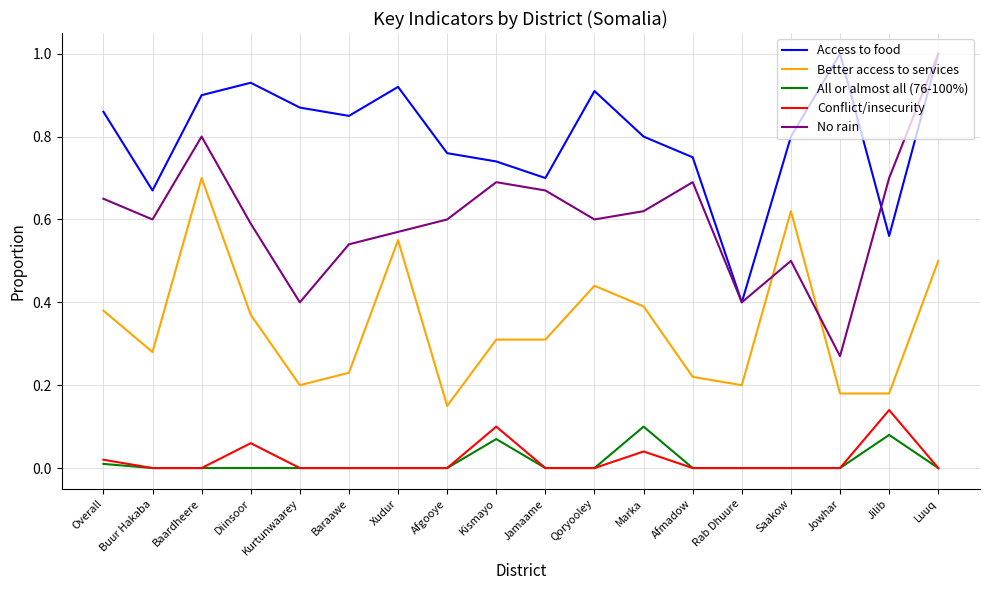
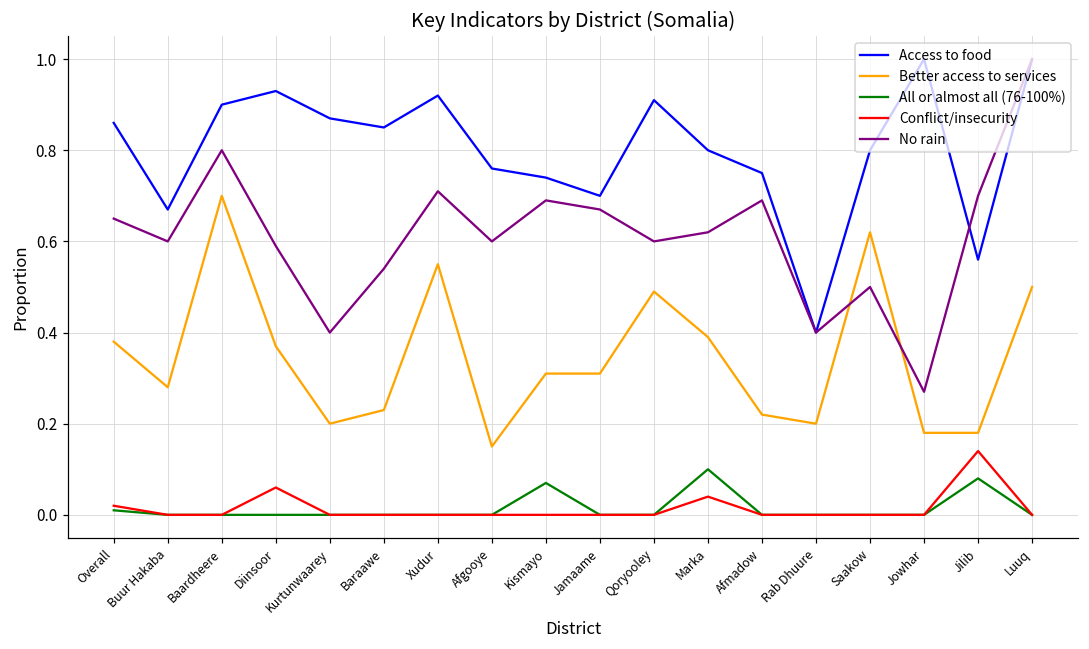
No rain, Xudur: 0.57 -> 0.71
Conflict/insecurity, Kismayo: 0.1 -> 0.0
Better access to services, Qoryooley: 0.44 -> 0.49
